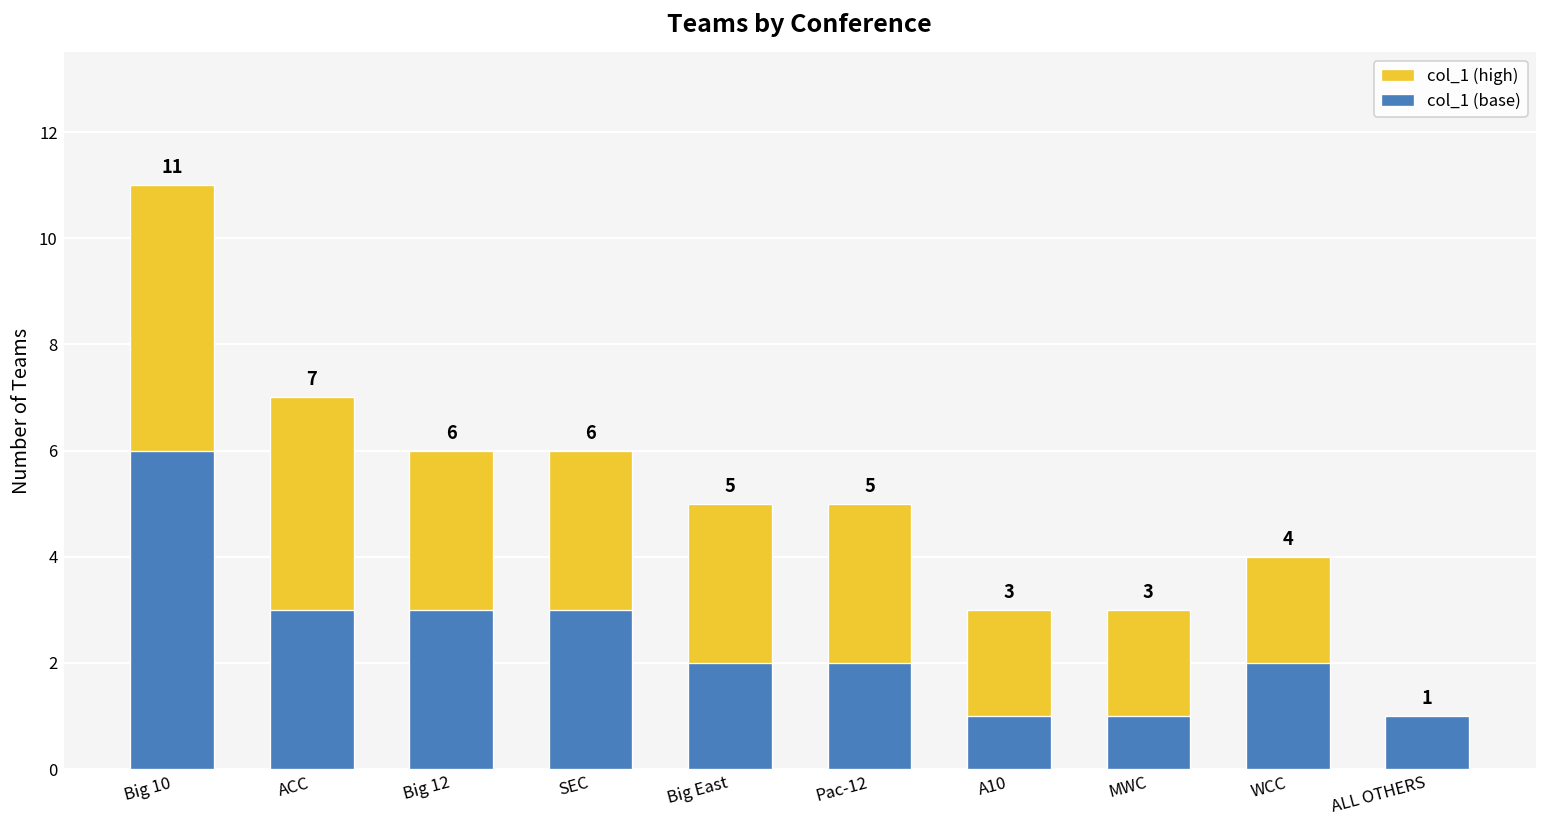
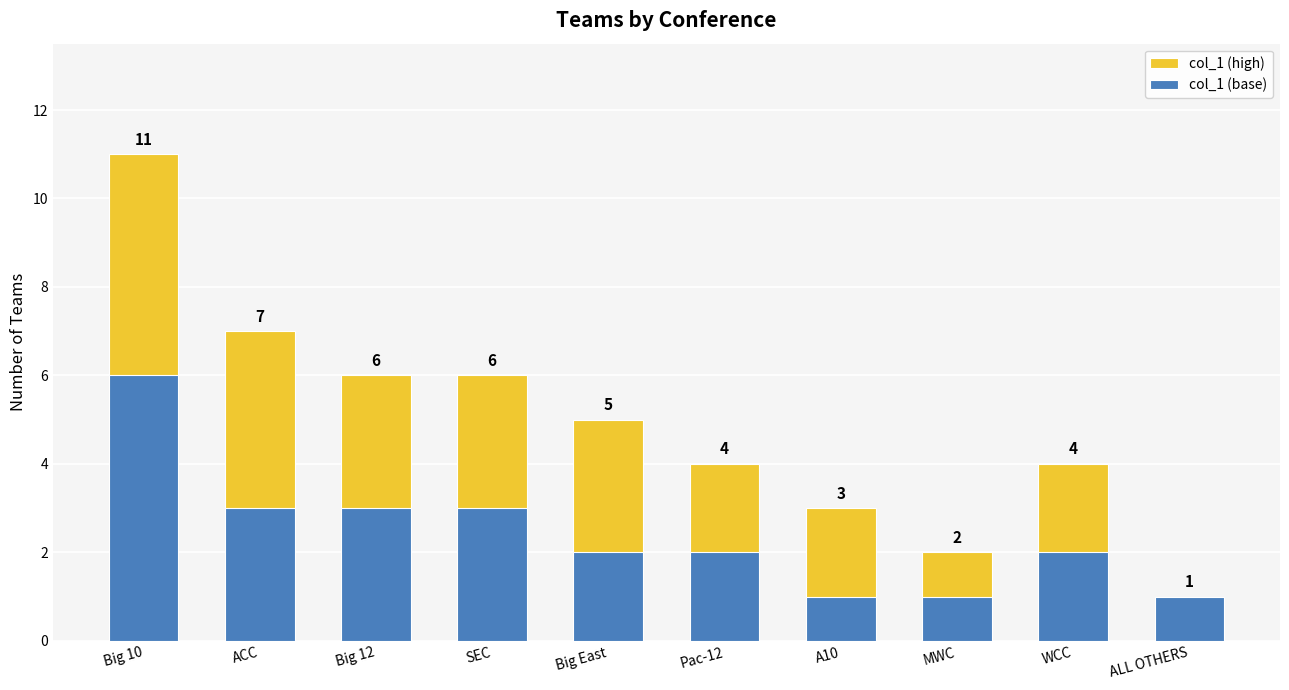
col_1 (high), Pac-12: 5 -> 4
col_1 (high), MWC: 3 -> 2
